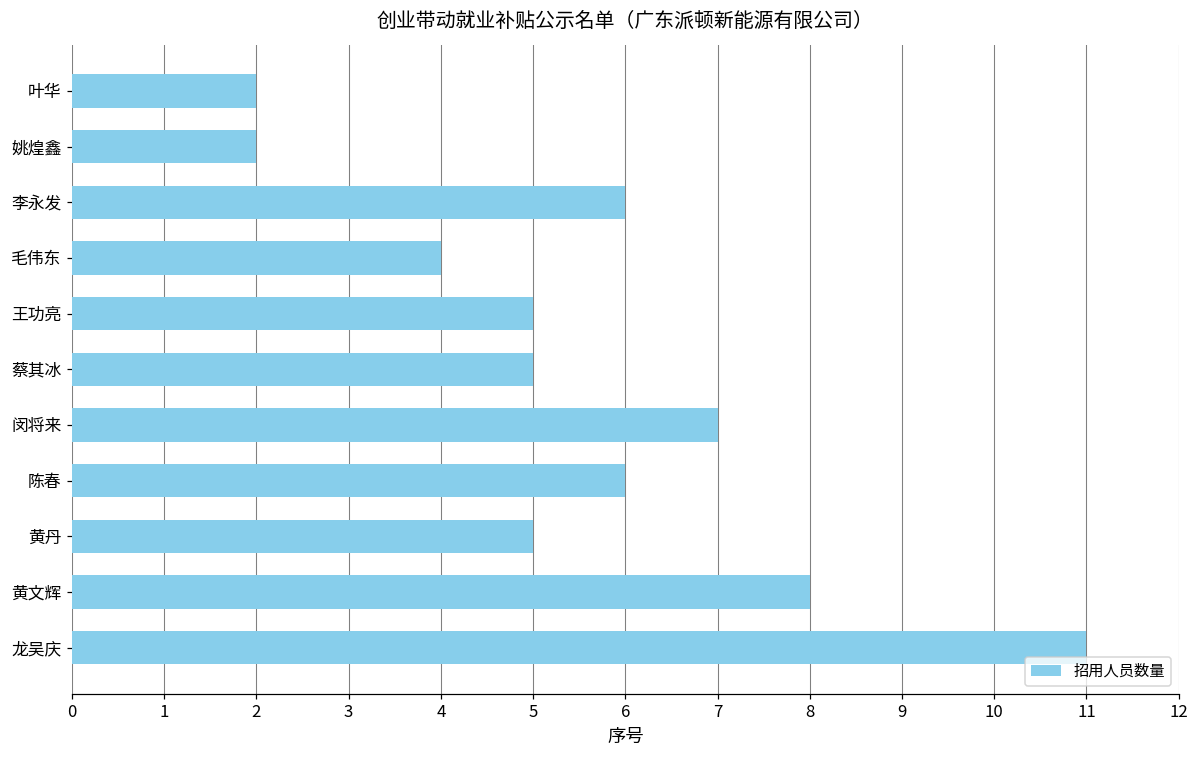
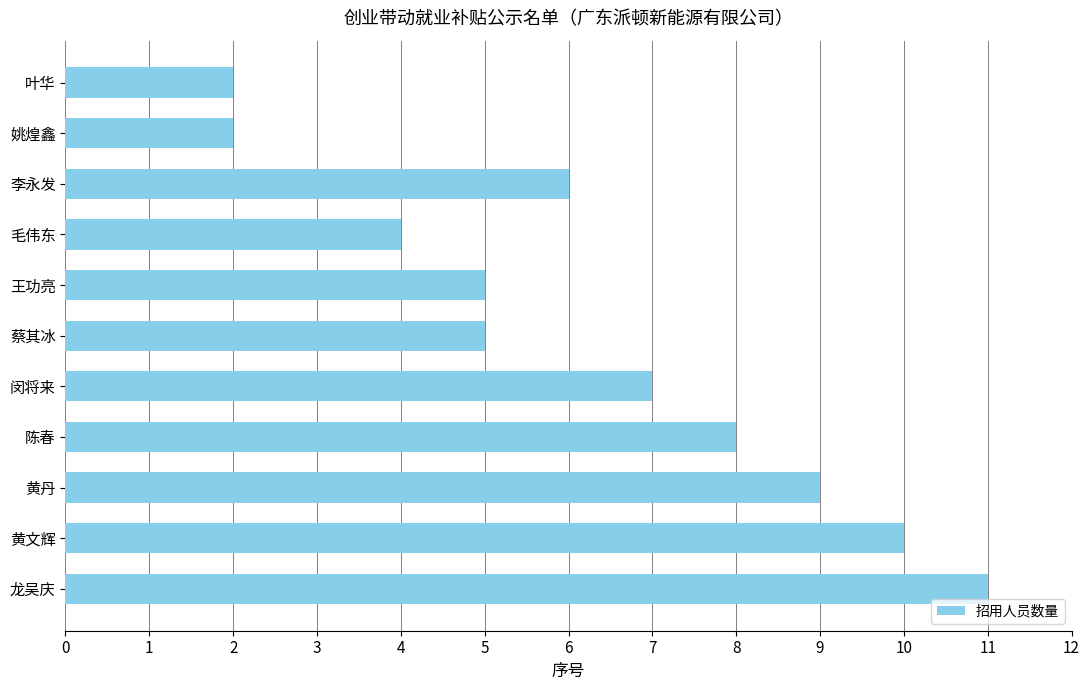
陈春: 6 -> 8
黄丹: 5 -> 9
黄文辉: 8 -> 10
